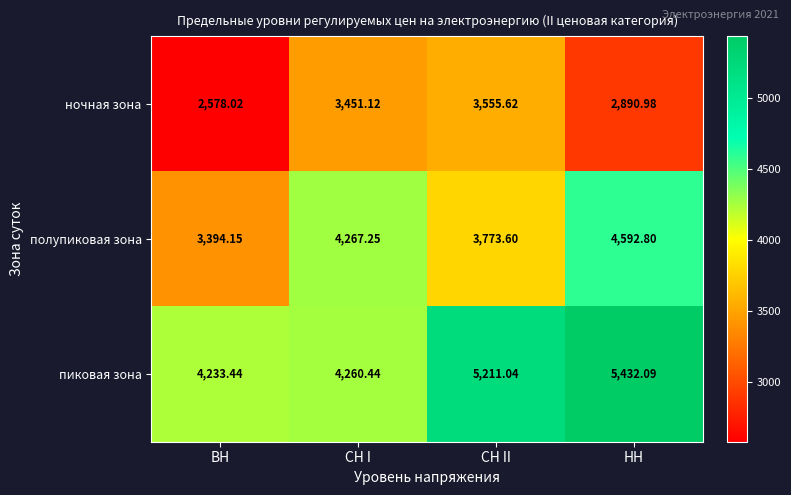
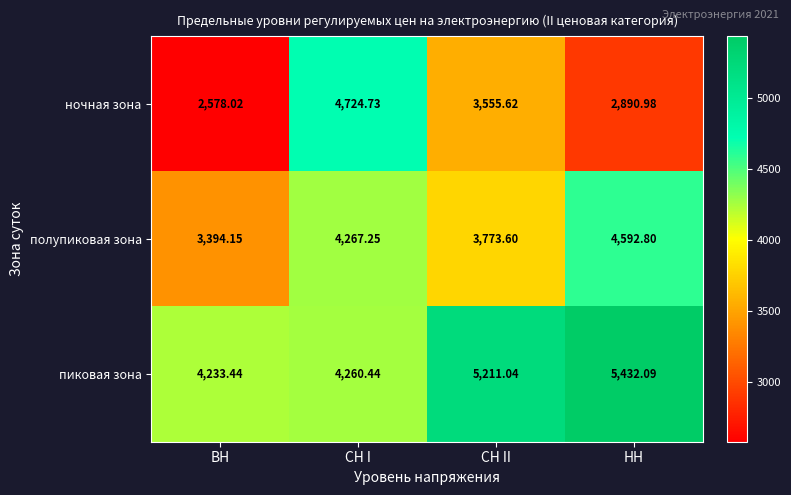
ночная зона, СН I: 3,451.12 -> 4,724.73
